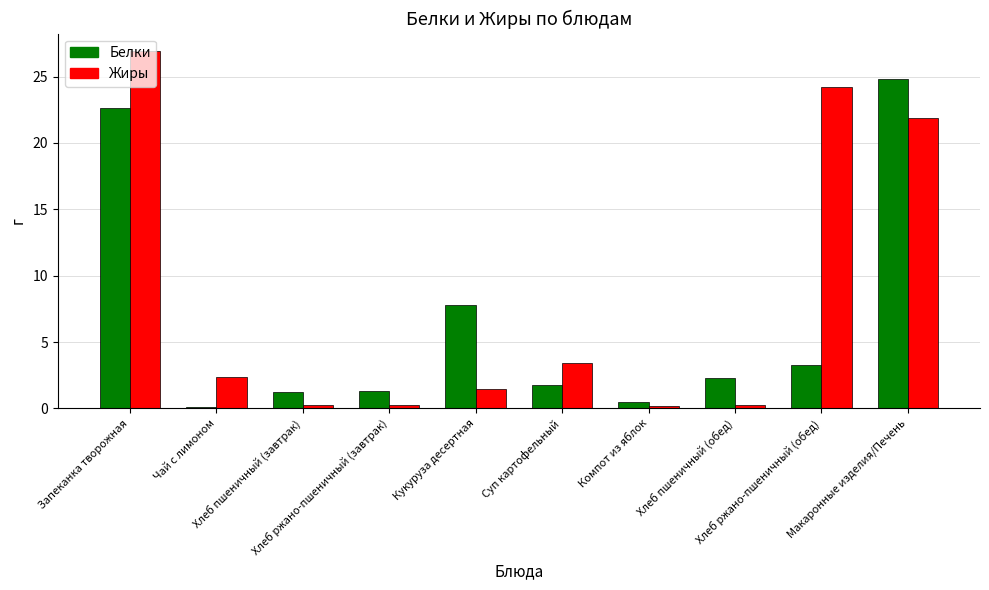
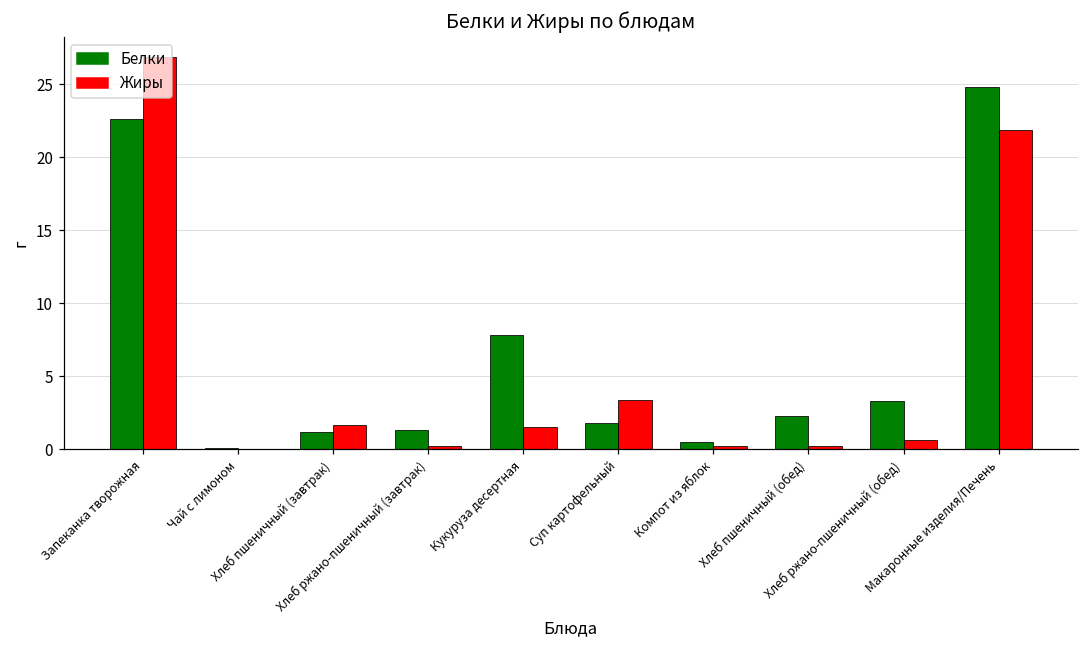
Жиры, Чай с лимоном: 2.4 -> 0.0
Жиры, Хлеб пшеничный (завтрак): 0.2 -> 1.7
Жиры, Хлеб ржано-пшеничный (обед): 24.2 -> 0.6
